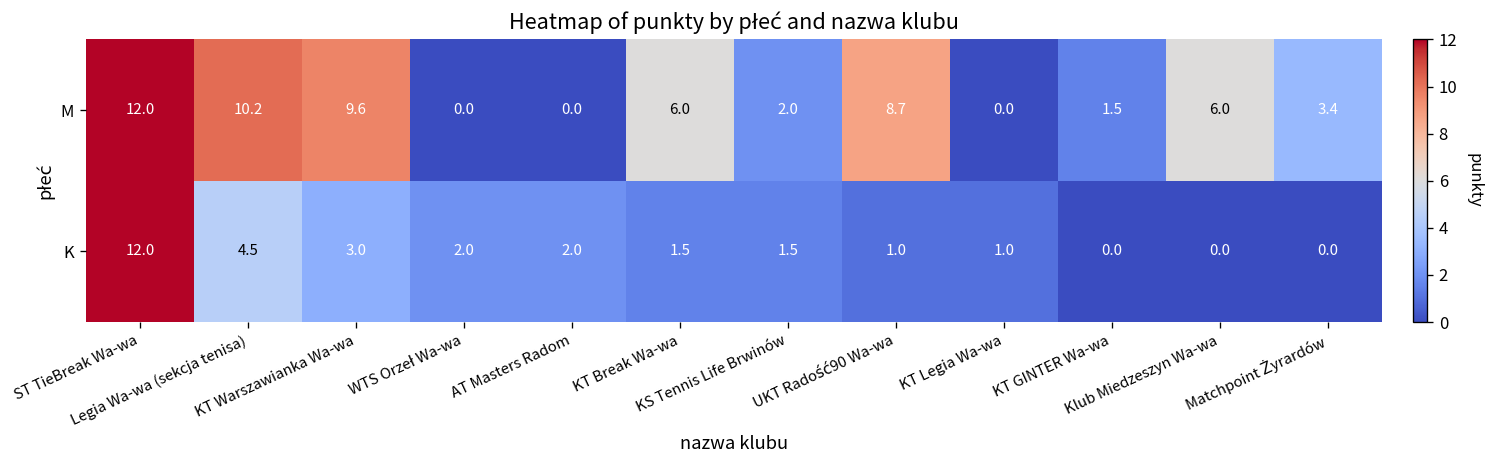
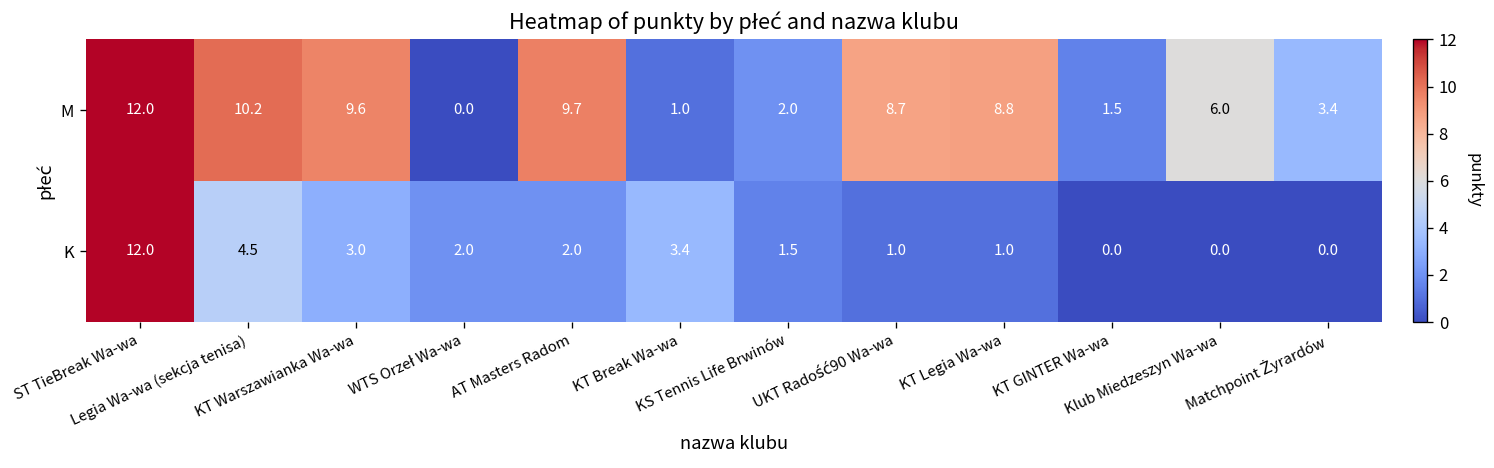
M, AT Masters Radom: 0.0 -> 9.7
M, KT Break Wa-wa: 6.0 -> 1.0
M, KT Legia Wa-wa: 0.0 -> 8.8
K, KT Break Wa-wa: 1.5 -> 3.4
